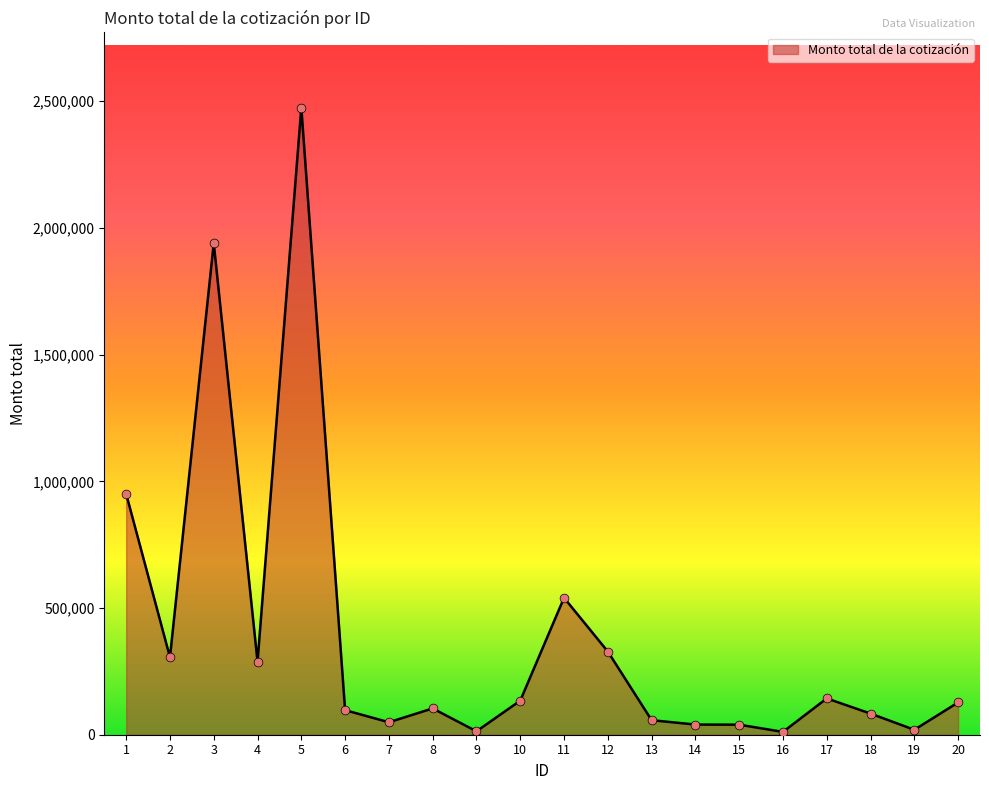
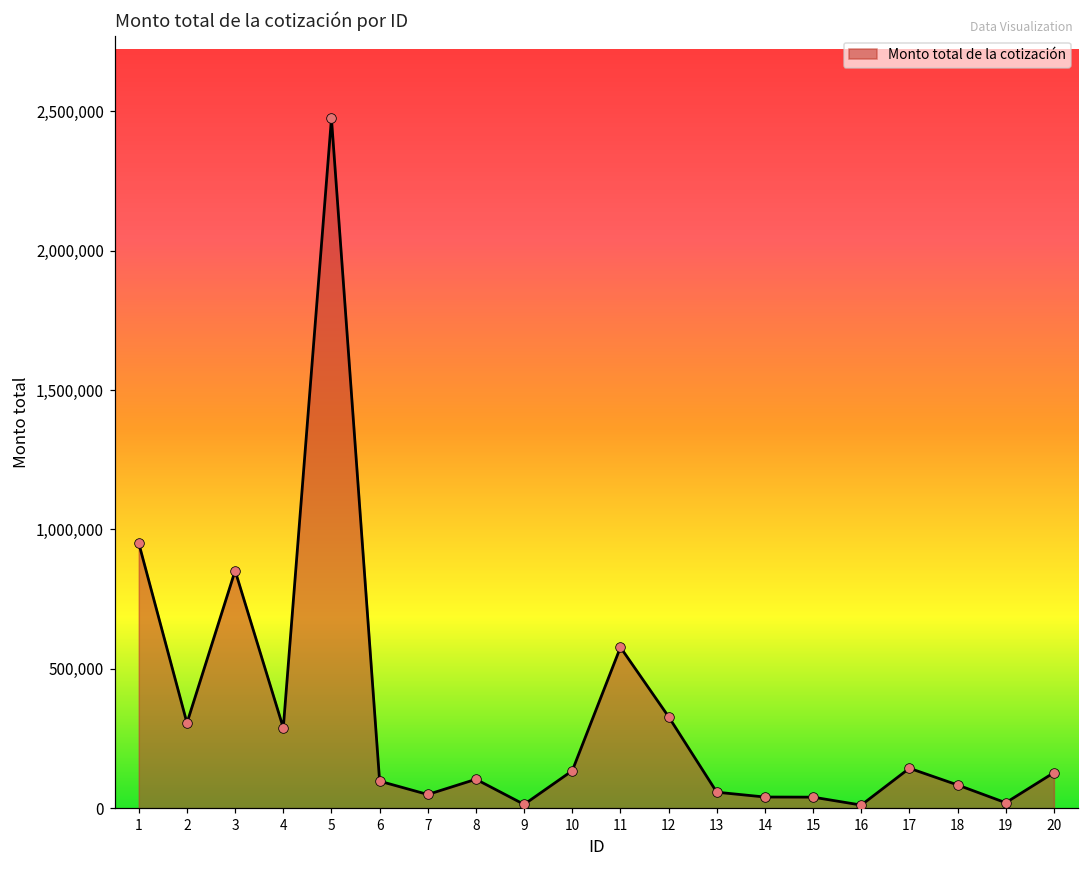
3: 1,940,000 -> 850,000
11: 540,000 -> 580,000
